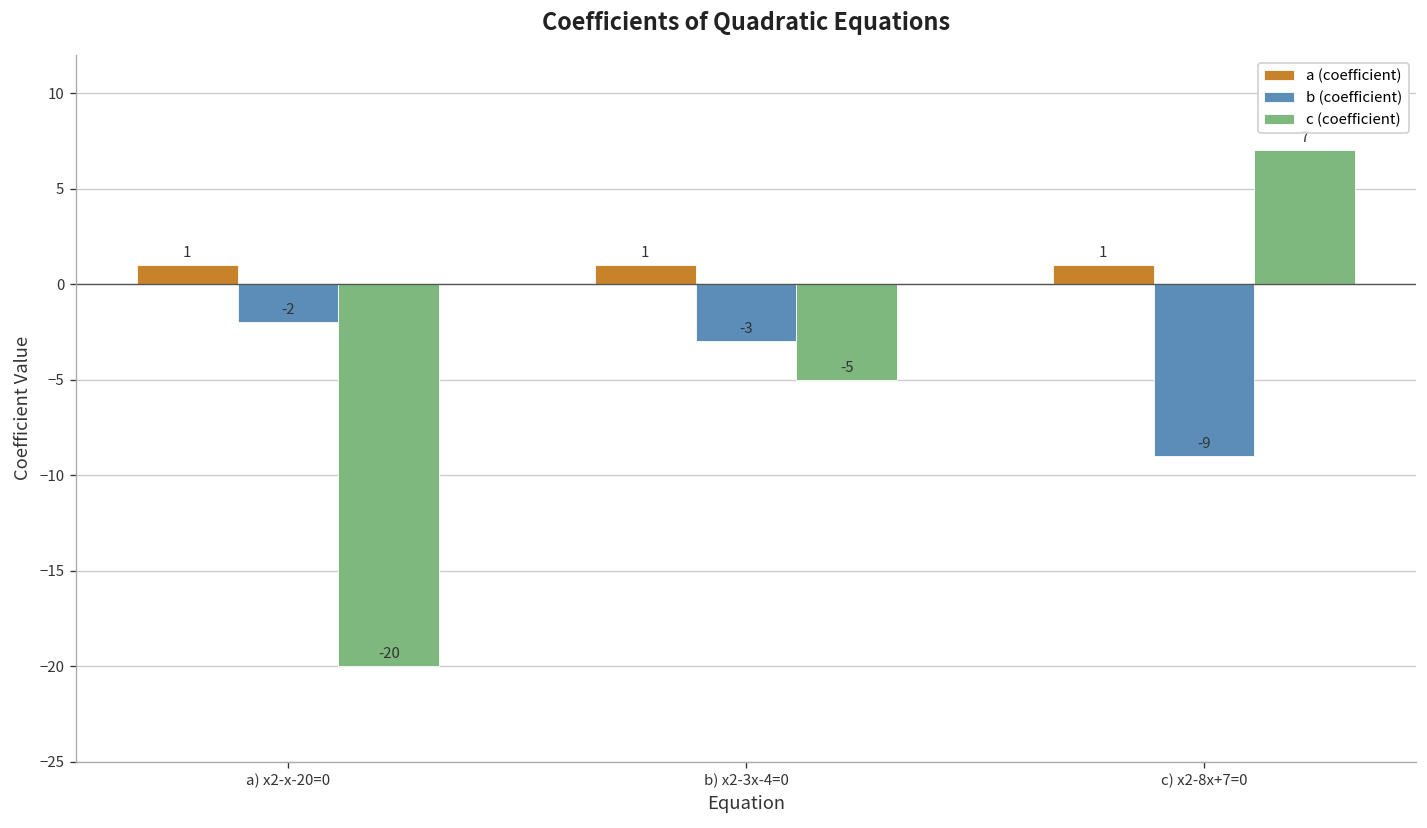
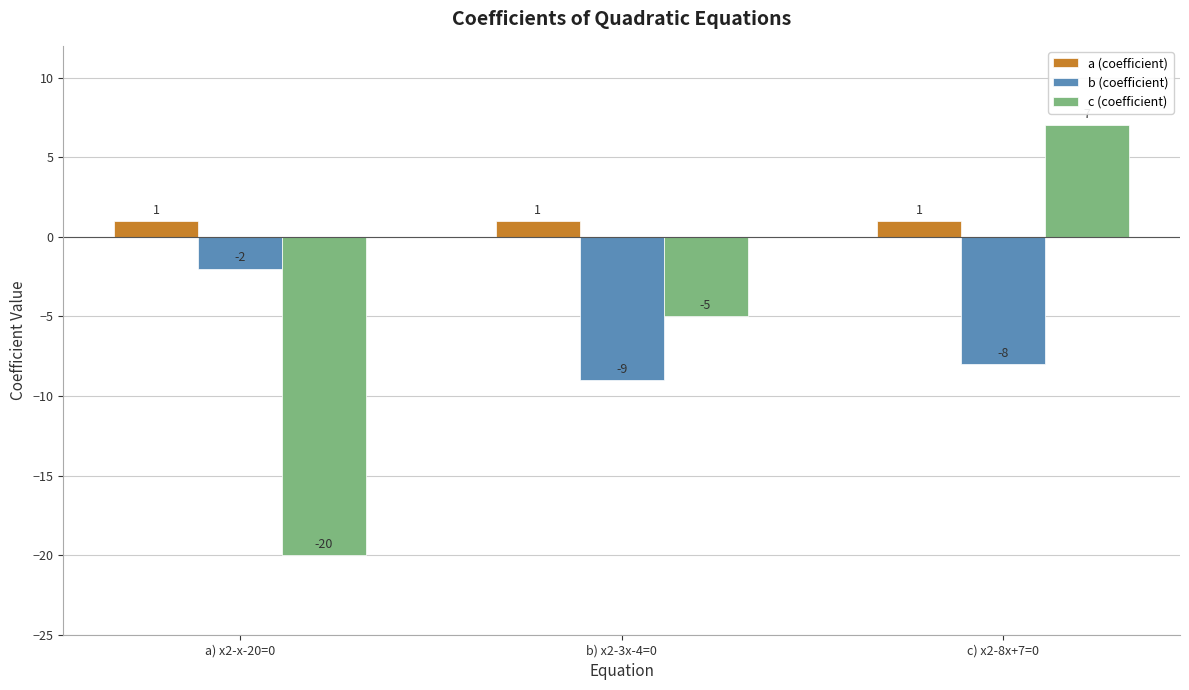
b (coefficient), b) x2-3x-4=0: -3 -> -9
b (coefficient), c) x2-8x+7=0: -9 -> -8
